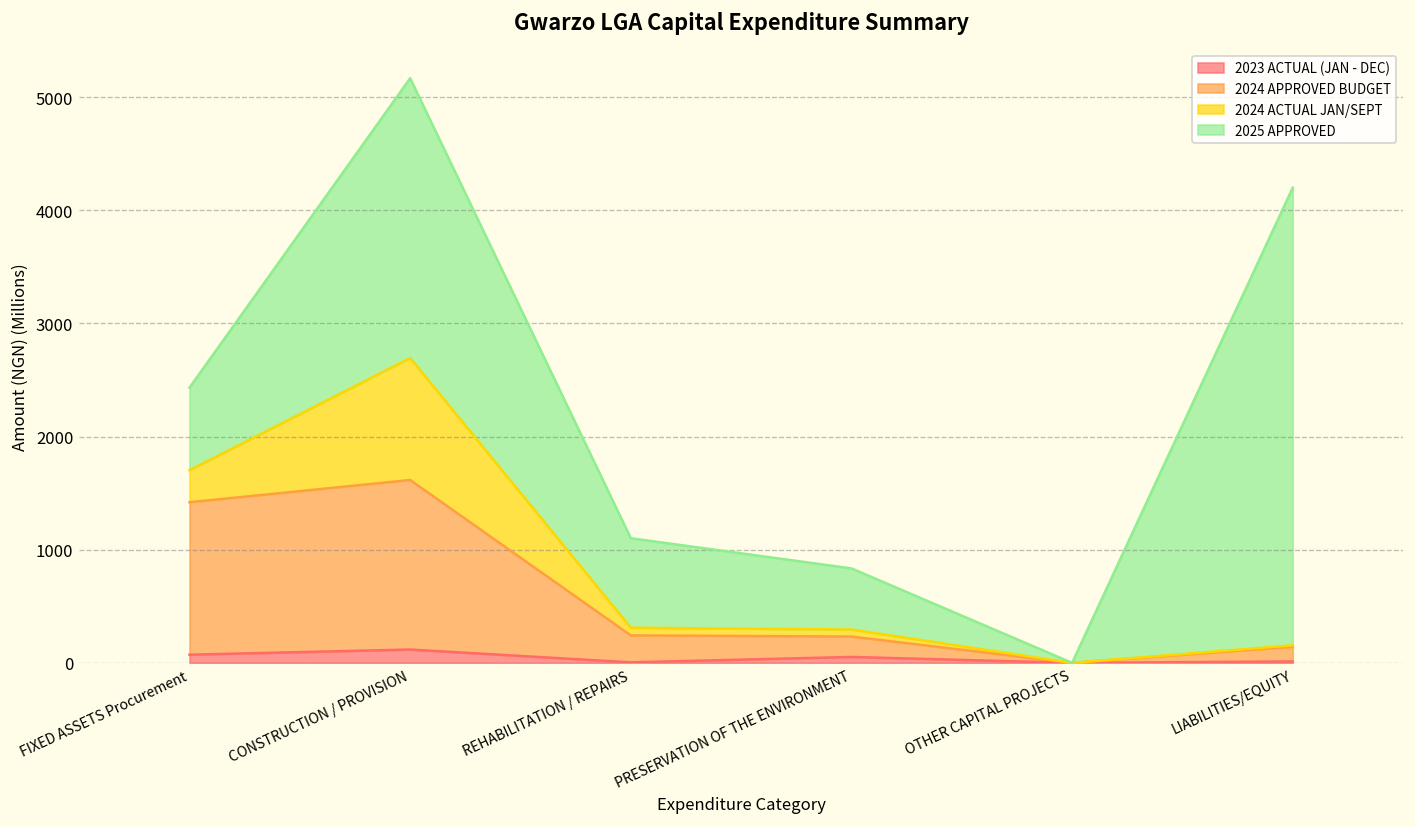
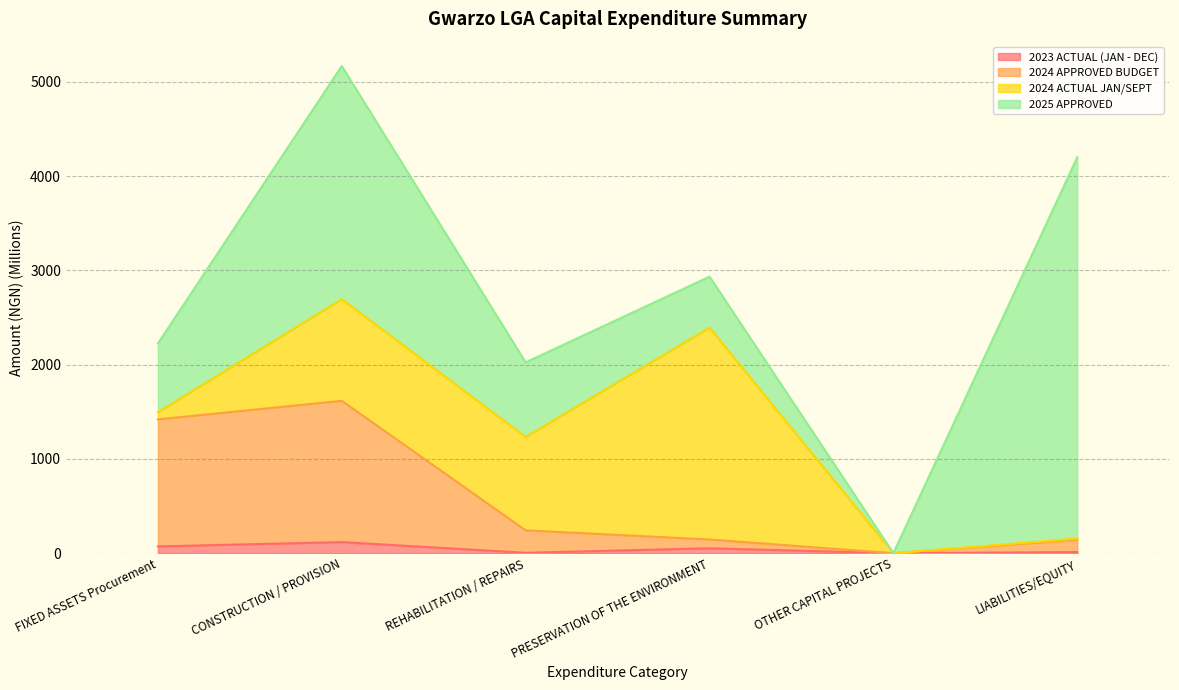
2024 ACTUAL JAN/SEPT, FIXED ASSETS Procurement: 300 -> 100
2024 ACTUAL JAN/SEPT, REHABILITATION / REPAIRS: 100 -> 1000
2024 APPROVED BUDGET, PRESERVATION OF THE ENVIRONMENT: 200 -> 100
2024 ACTUAL JAN/SEPT, PRESERVATION OF THE ENVIRONMENT: 100 -> 2200
